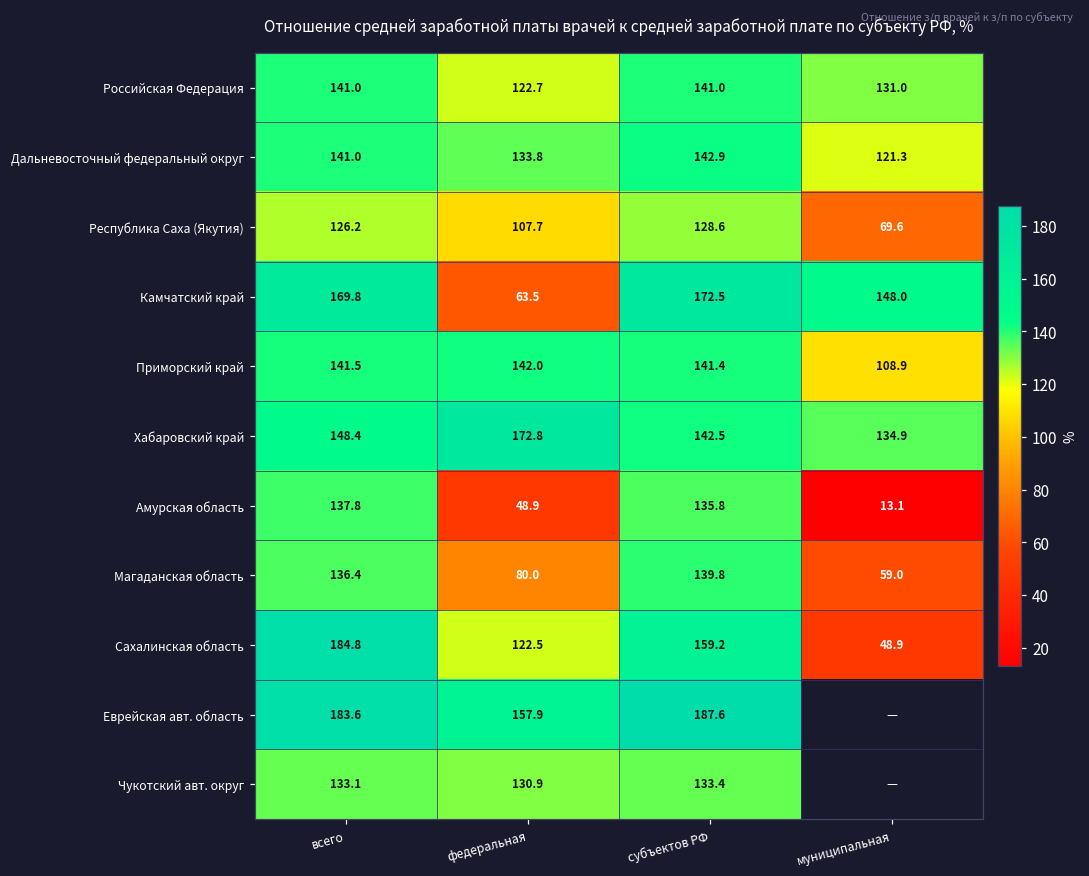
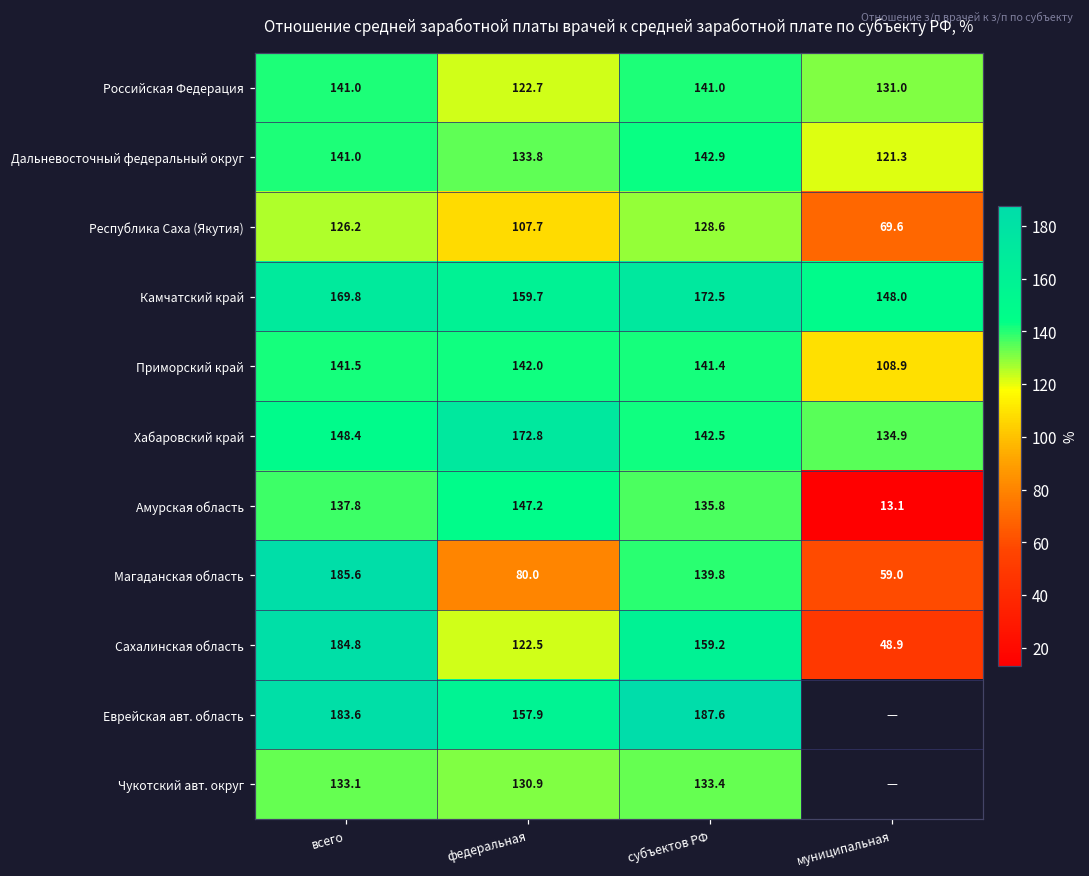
Камчатский край, федеральная: 63.5 -> 159.7
Амурская область, федеральная: 48.9 -> 147.2
Магаданская область, всего: 136.4 -> 185.6
